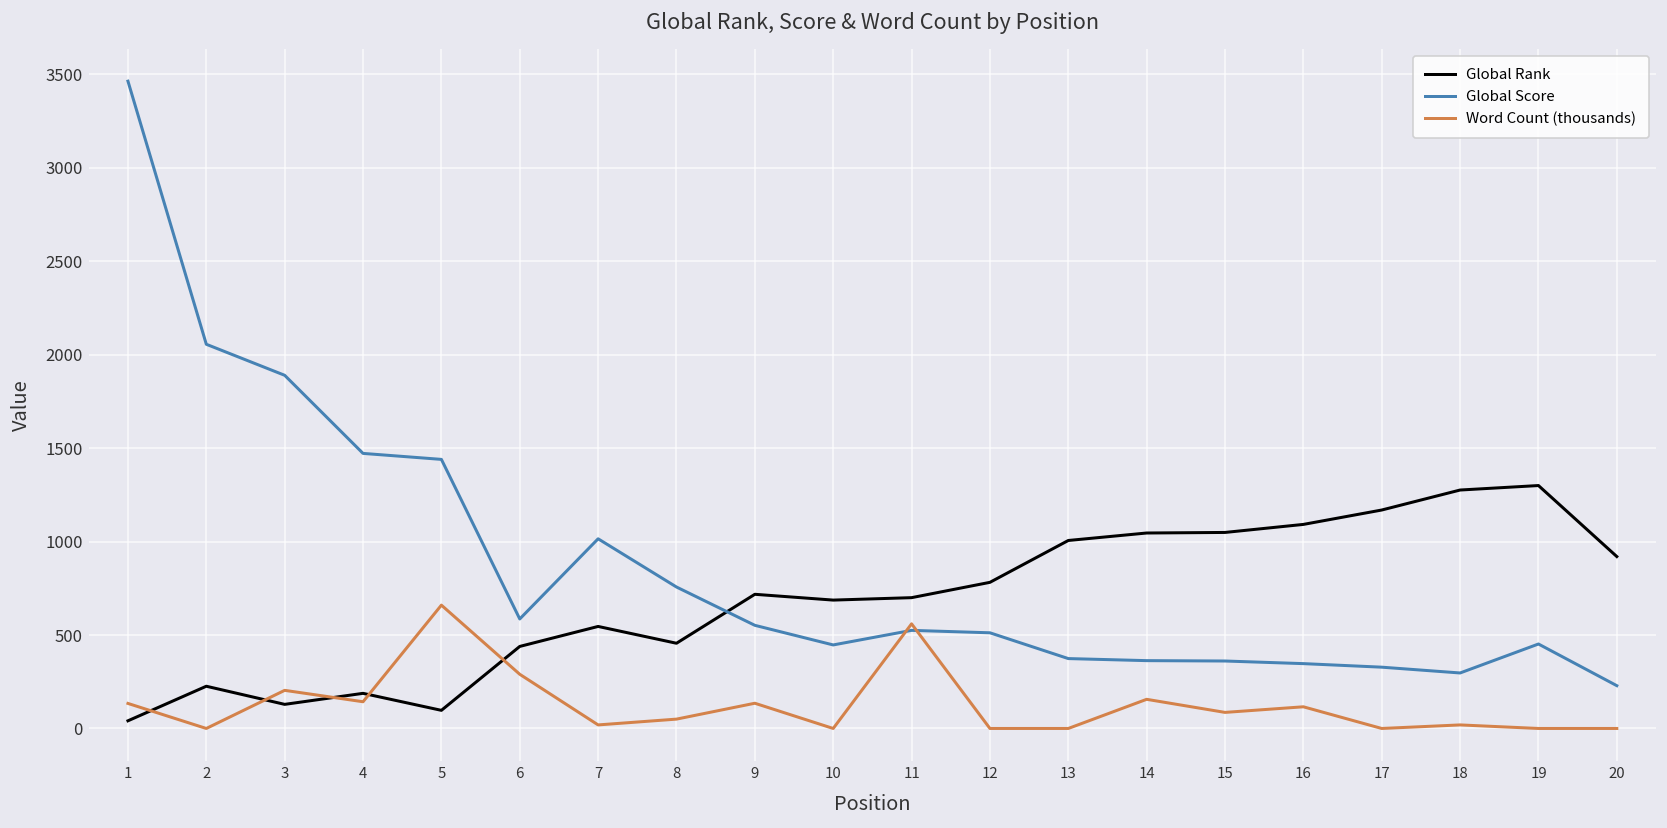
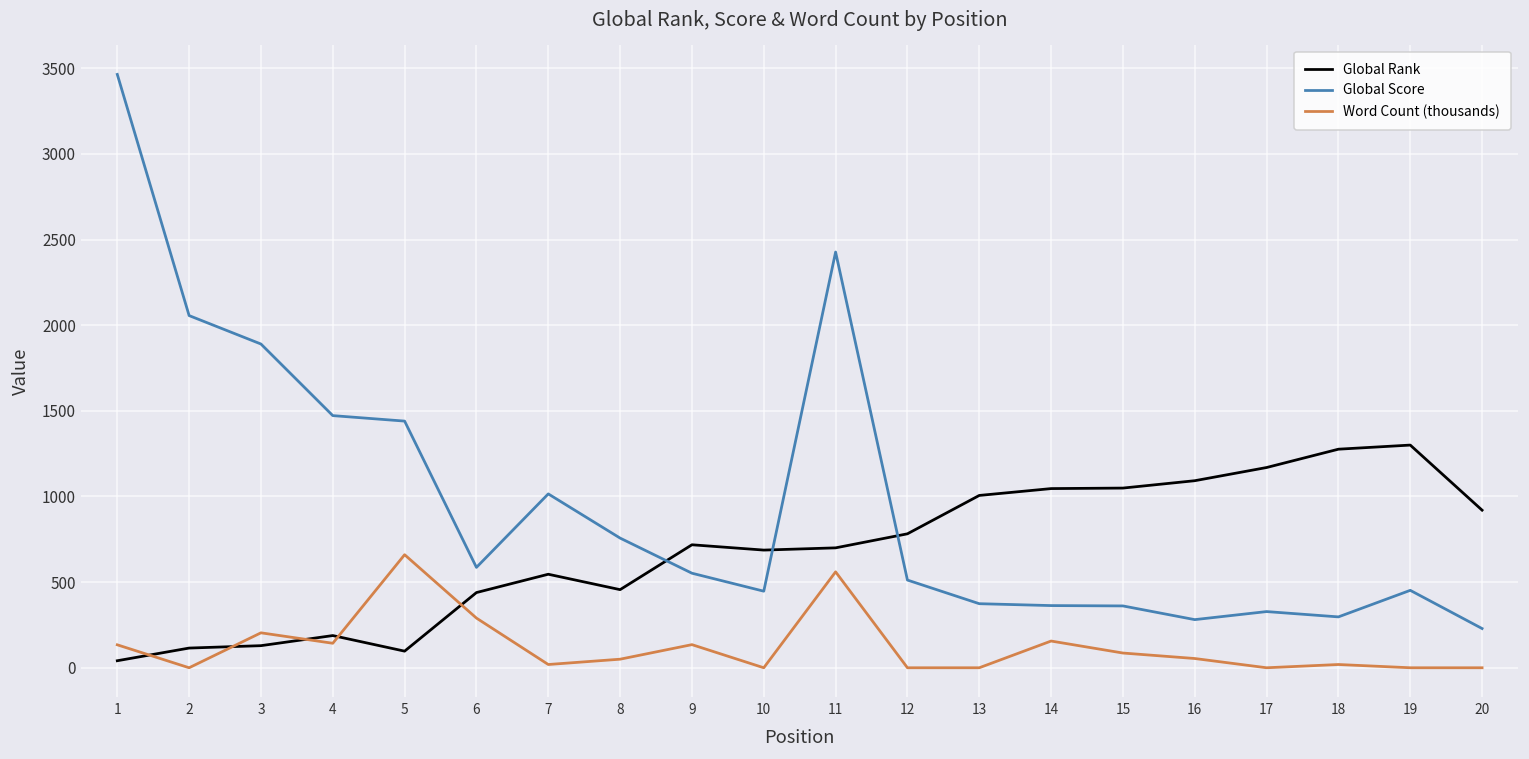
Global Rank, 2: 230 -> 120
Global Score, 11: 530 -> 2430
Global Score, 16: 350 -> 280
Word Count (thousands), 16: 120 -> 50
